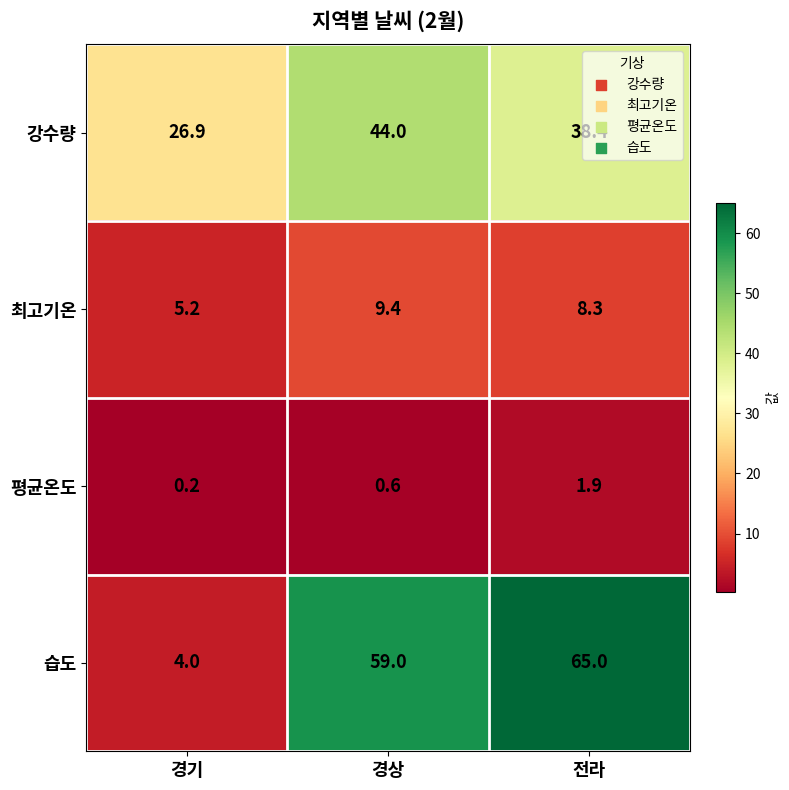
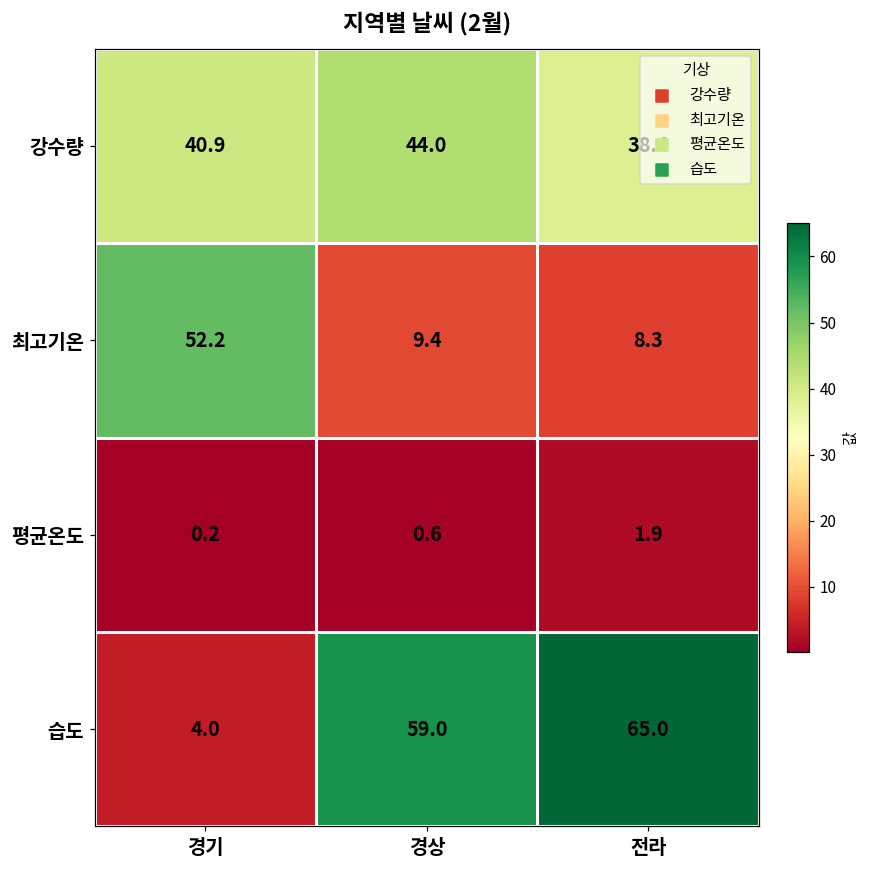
강수량, 경기: 26.9 -> 40.9
최고기온, 경기: 5.2 -> 52.2
